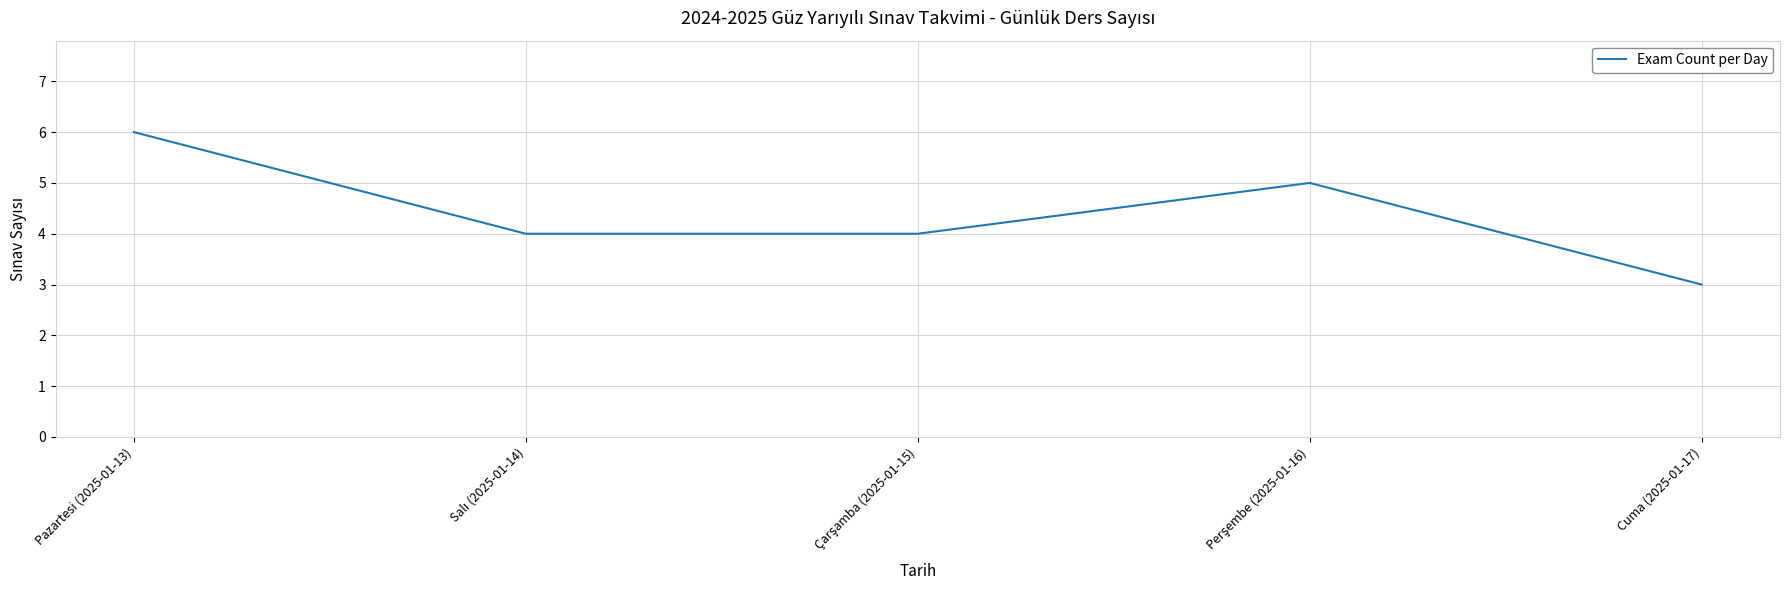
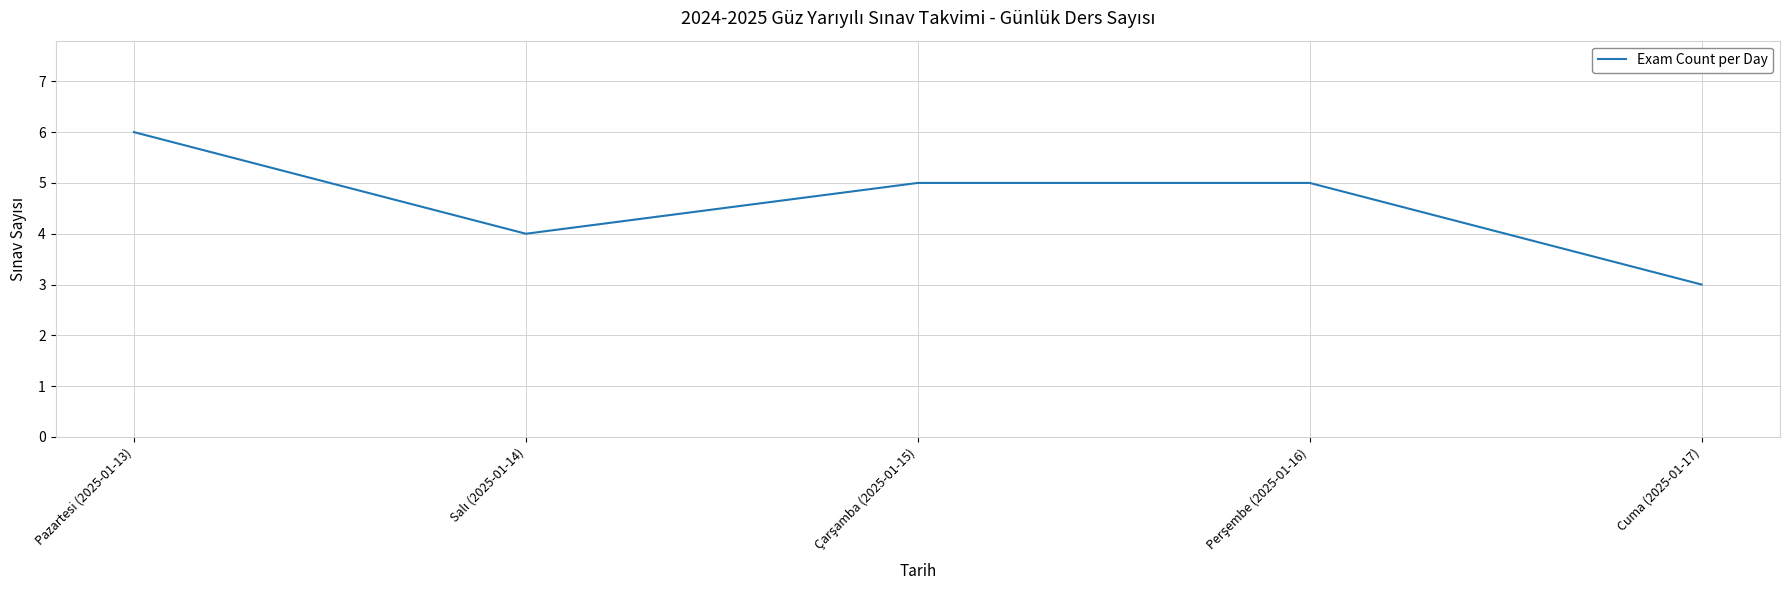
Çarşamba (2025-01-15): 4 -> 5
